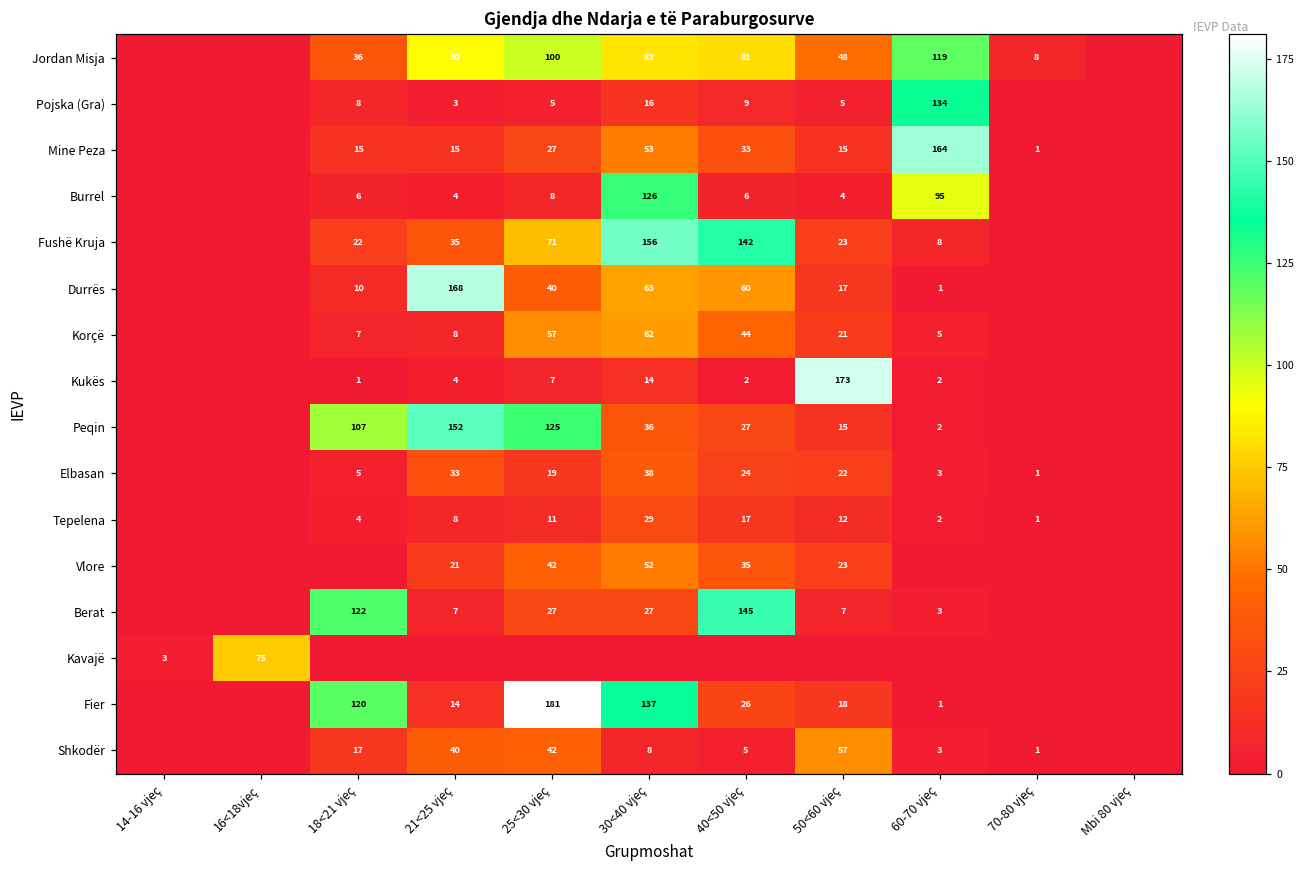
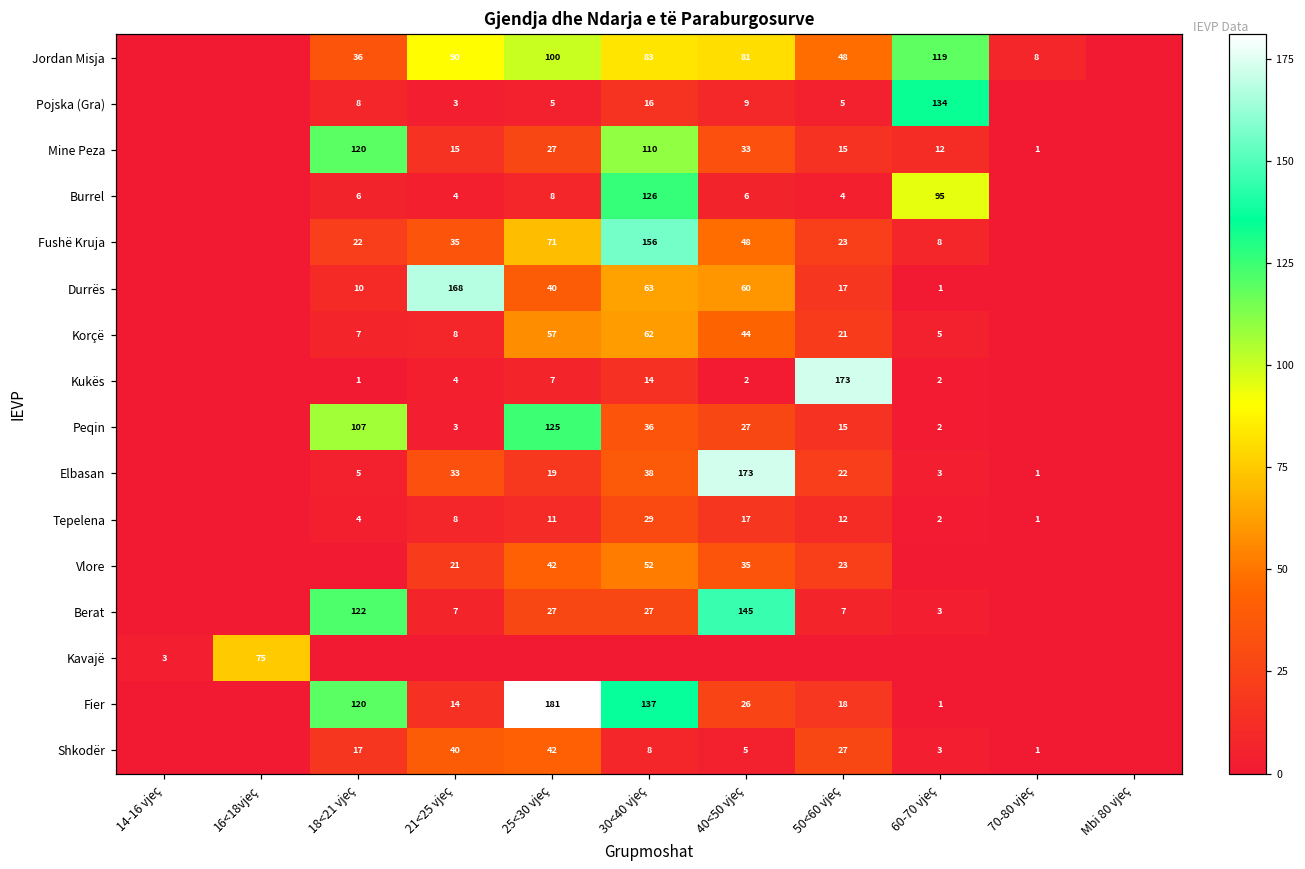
Mine Peza, 18<21 vjeç: 15 -> 120
Mine Peza, 30<40 vjeç: 53 -> 110
Mine Peza, 60-70 vjeç: 164 -> 12
Fushë Kruja, 40<50 vjeç: 142 -> 48
Peqin, 21<25 vjeç: 152 -> 3
Elbasan, 40<50 vjeç: 24 -> 173
Shkodër, 50<60 vjeç: 57 -> 27
